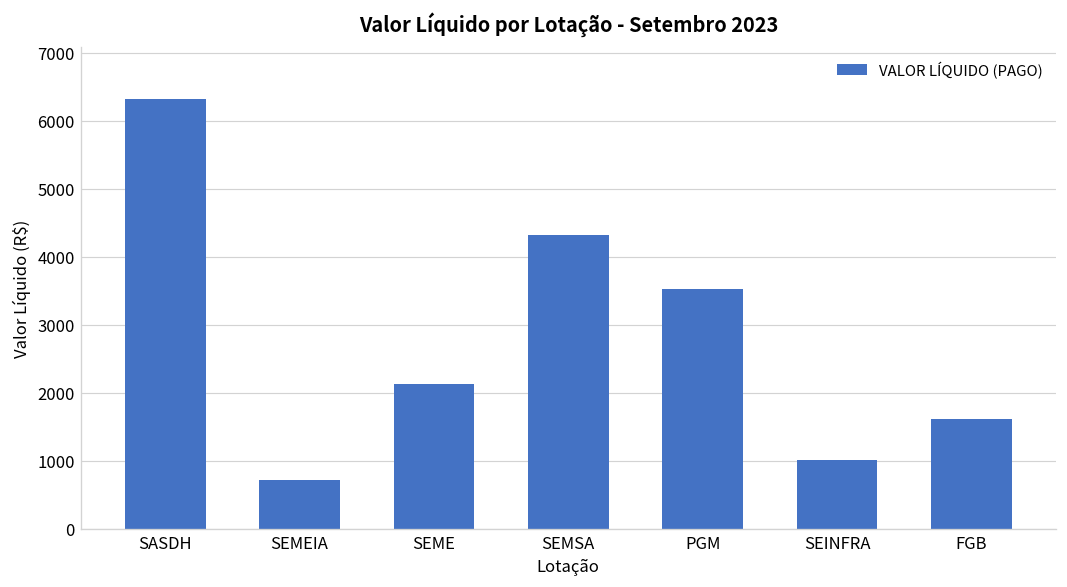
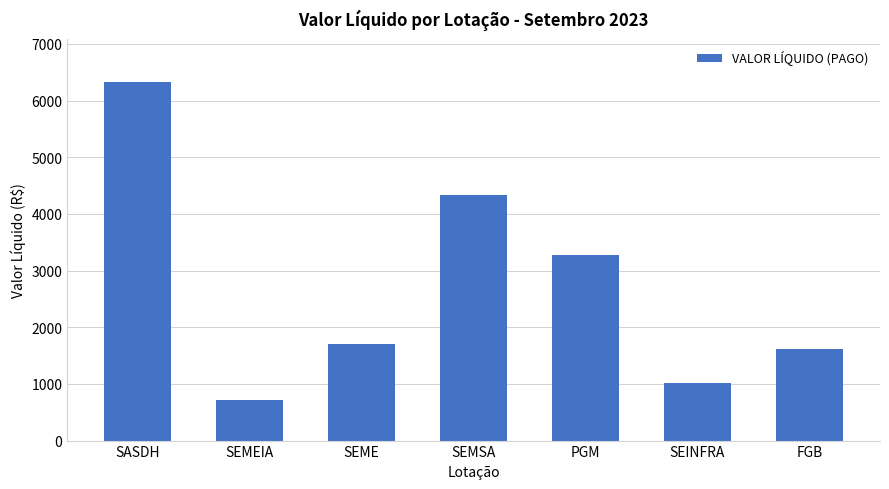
SEME: 2100 -> 1700
PGM: 3500 -> 3300
